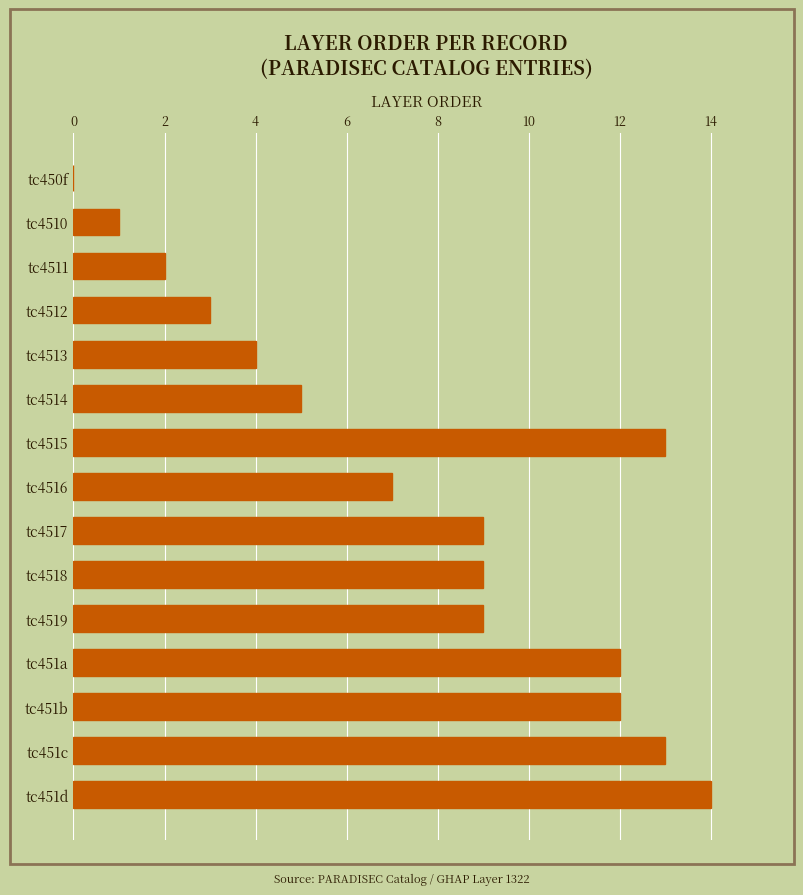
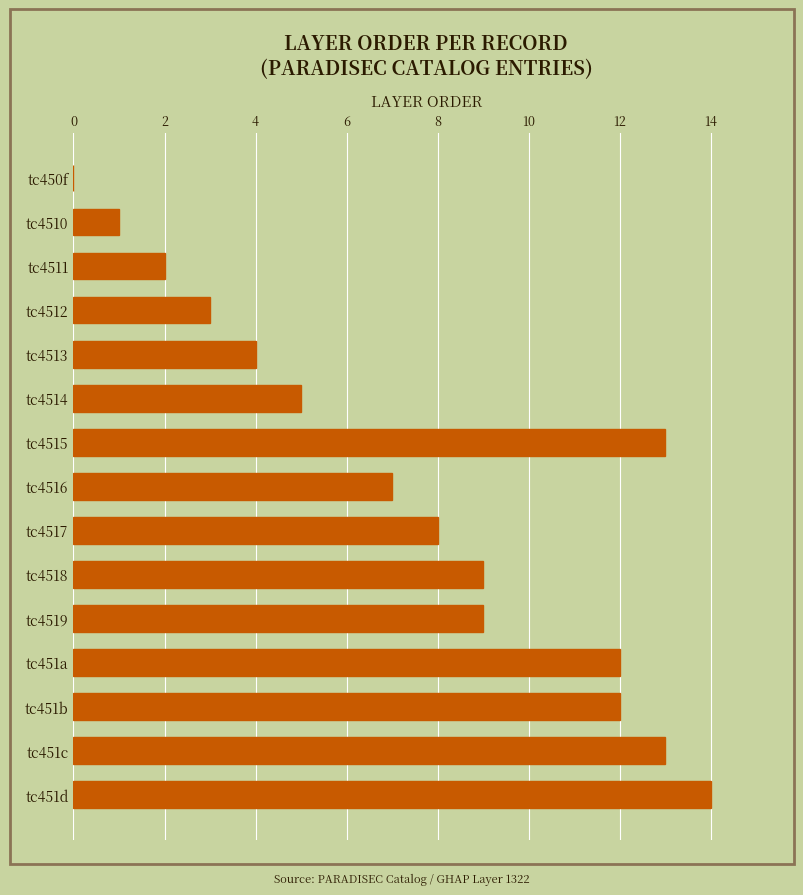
tc4517: 9 -> 8
